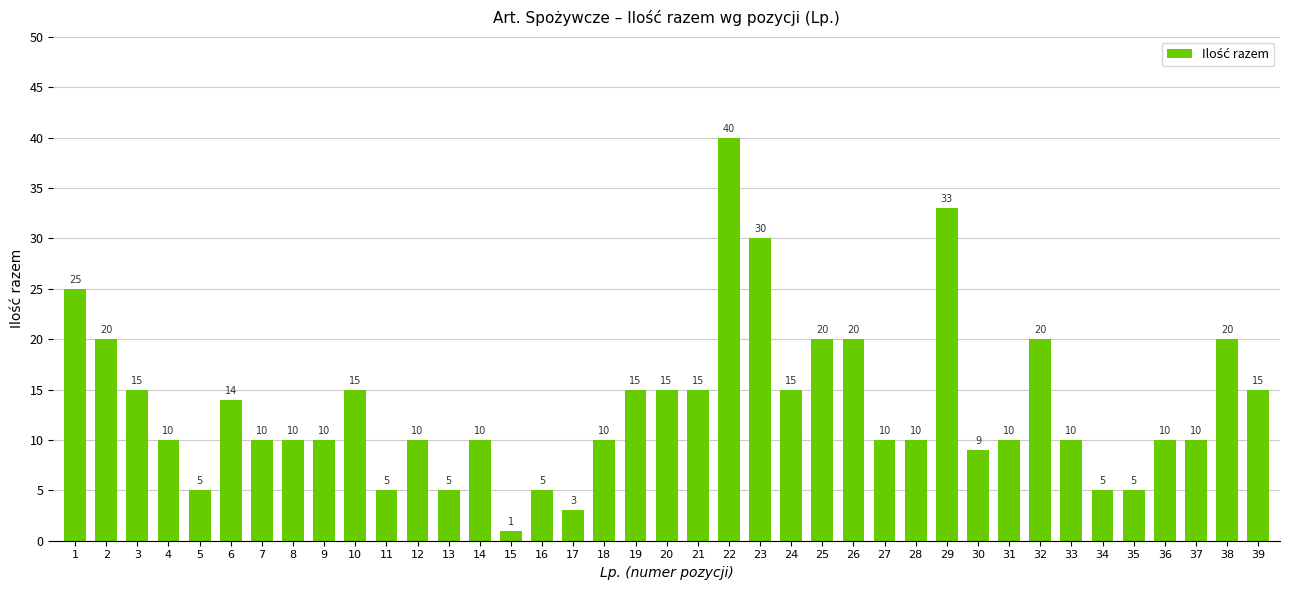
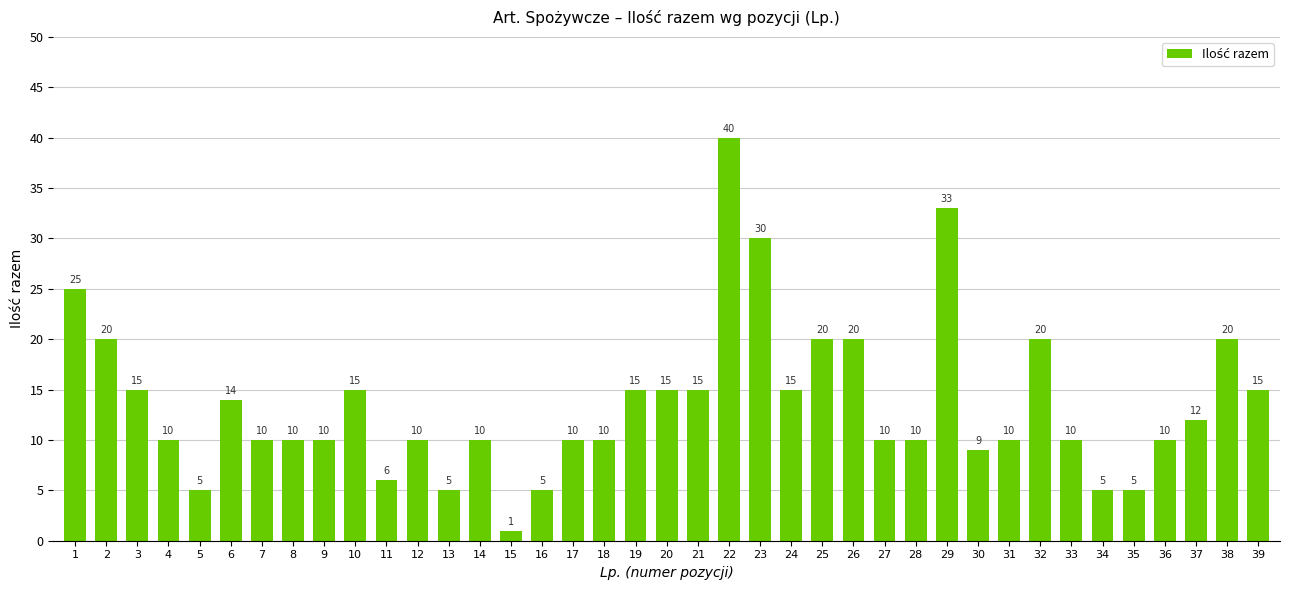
11: 5 -> 6
17: 3 -> 10
37: 10 -> 12
